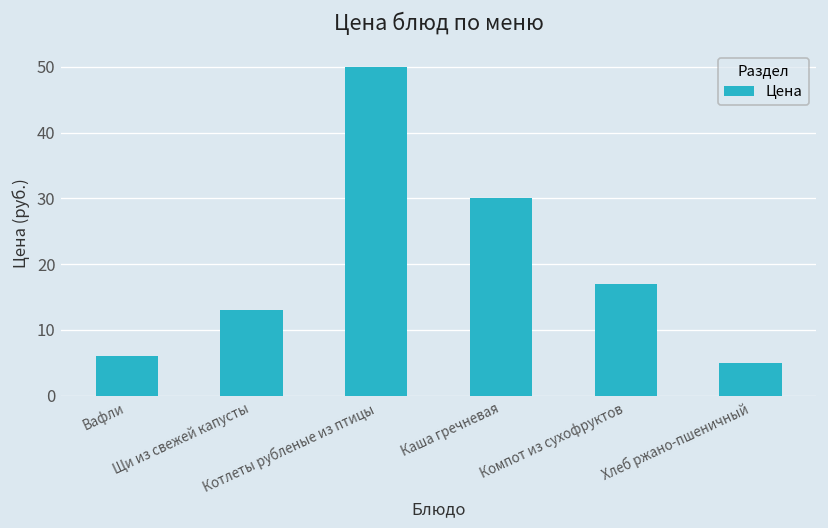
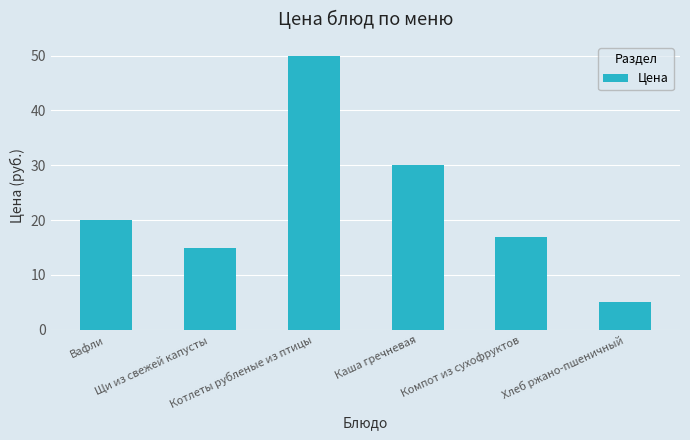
Вафли: 6 -> 20
Щи из свежей капусты: 13 -> 15
